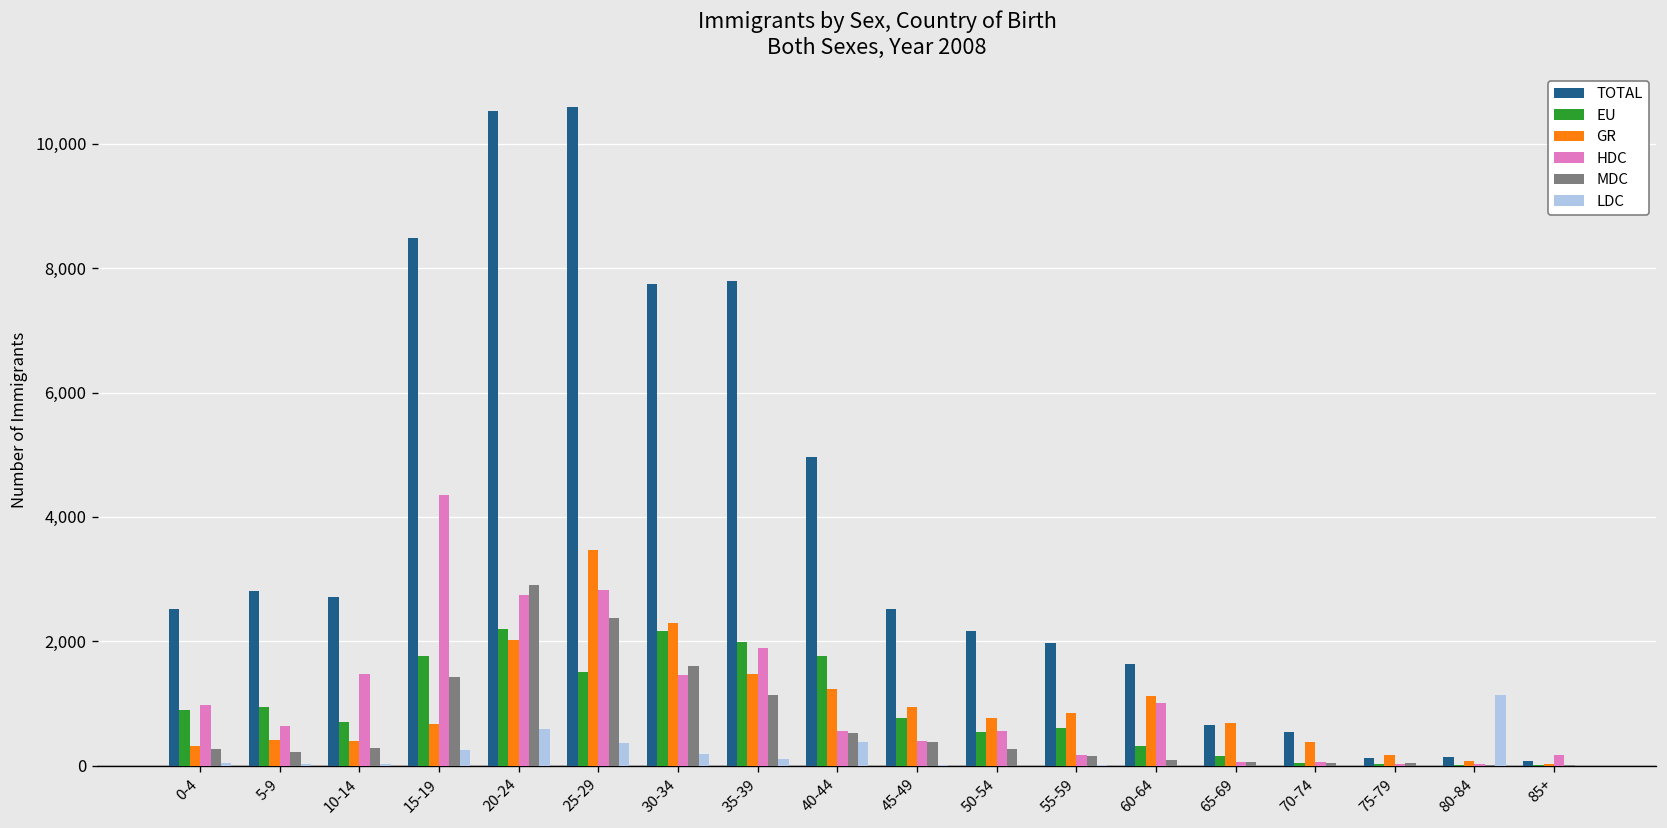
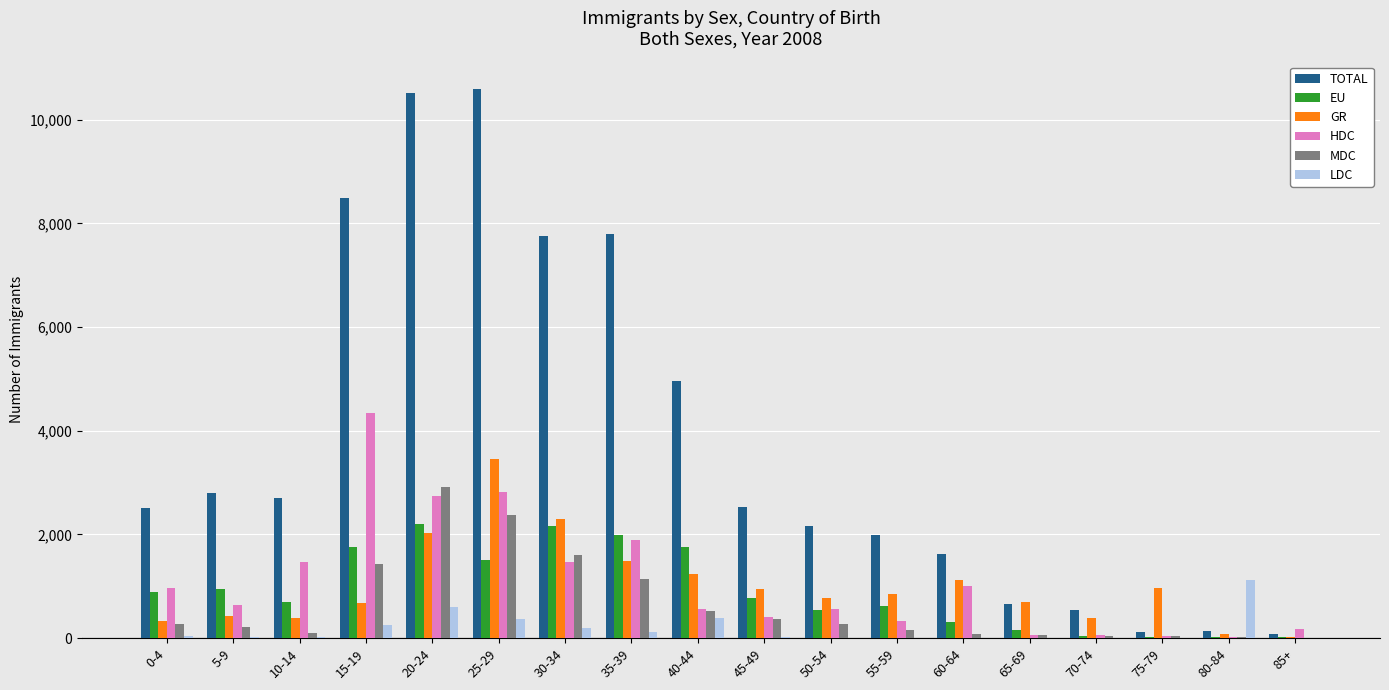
MDC, 10-14: 300 -> 100
HDC, 55-59: 200 -> 300
GR, 75-79: 200 -> 1,000
